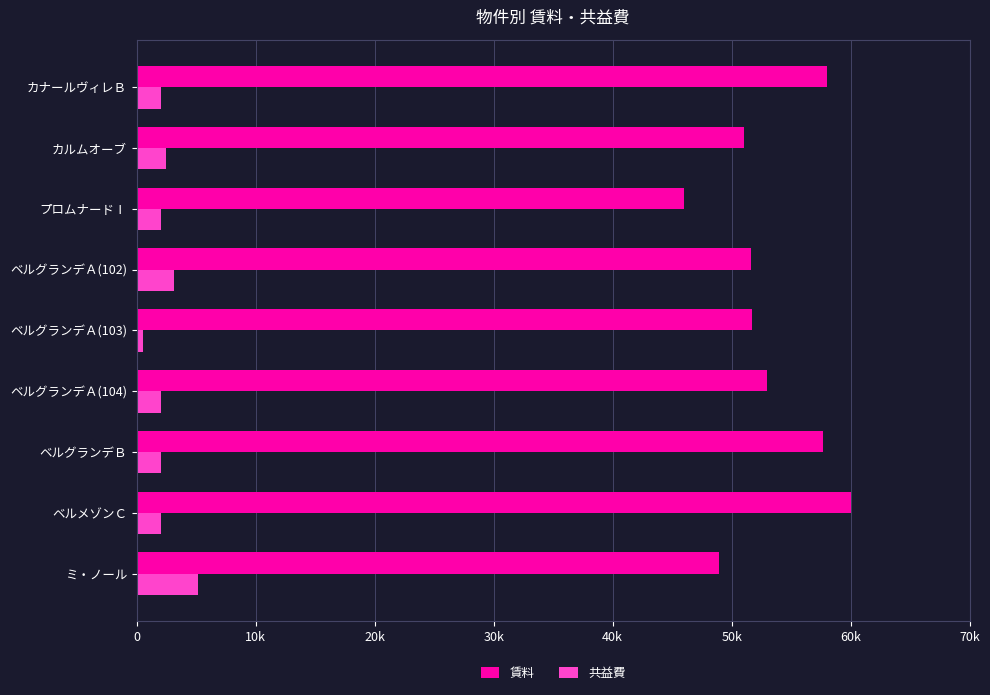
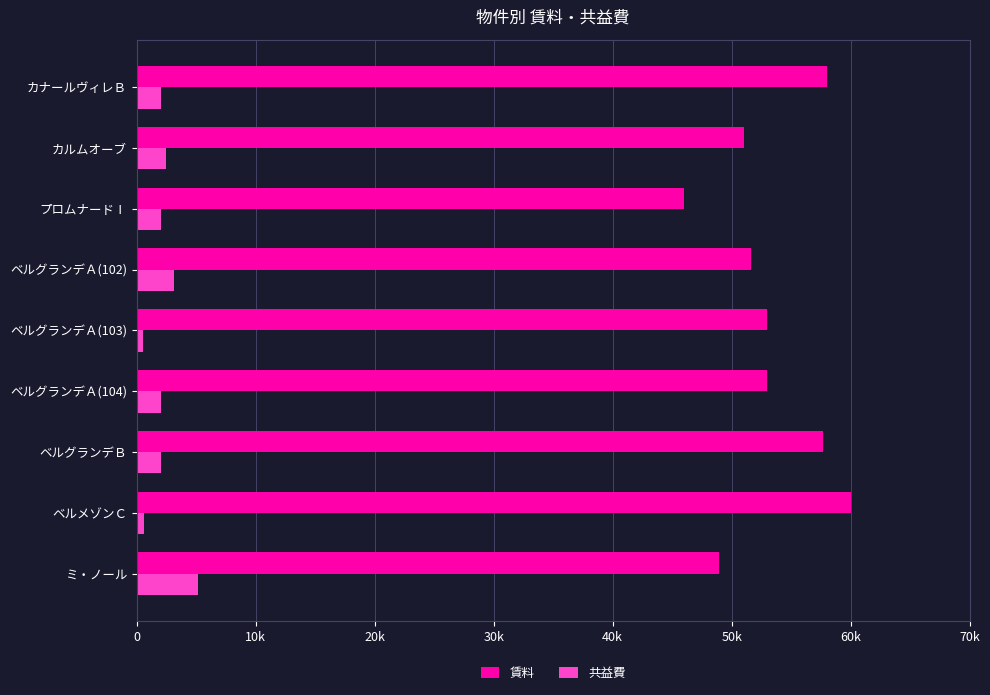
賃料, ベルグランデＡ(103): 51700 -> 53000
共益費, ベルメゾンＣ: 2000 -> 600
